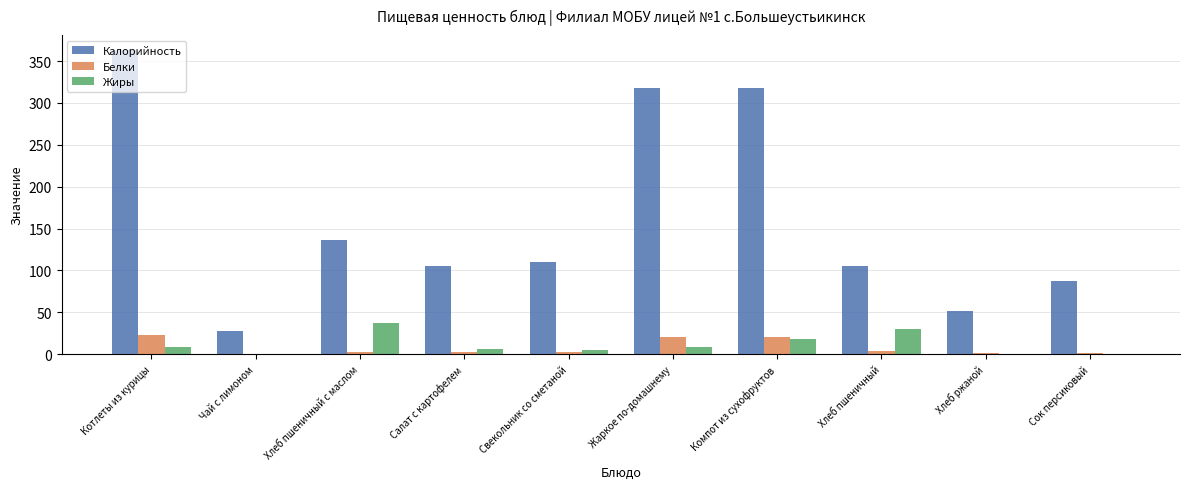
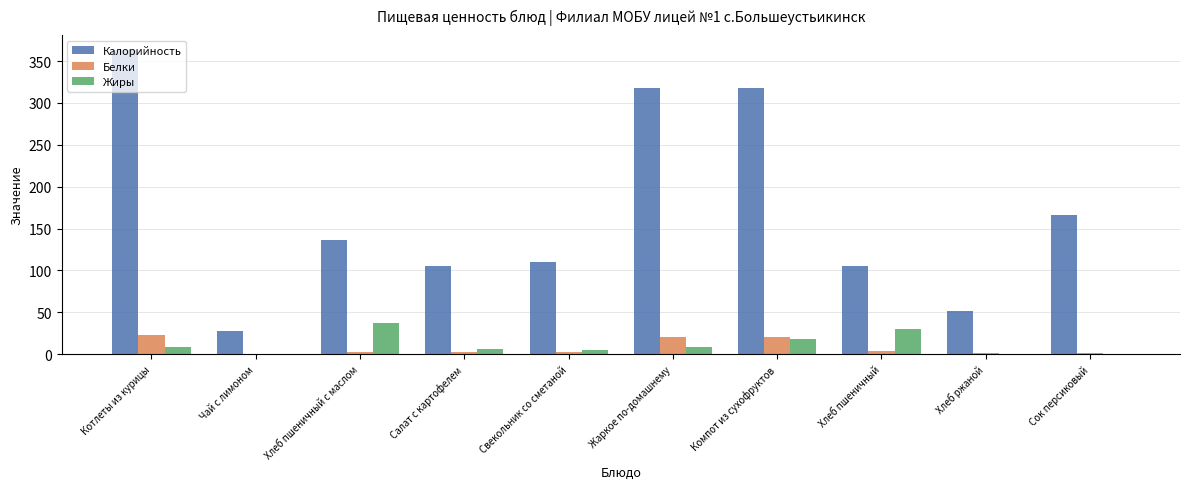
Калорийность, Сок персиковый: 90 -> 170
